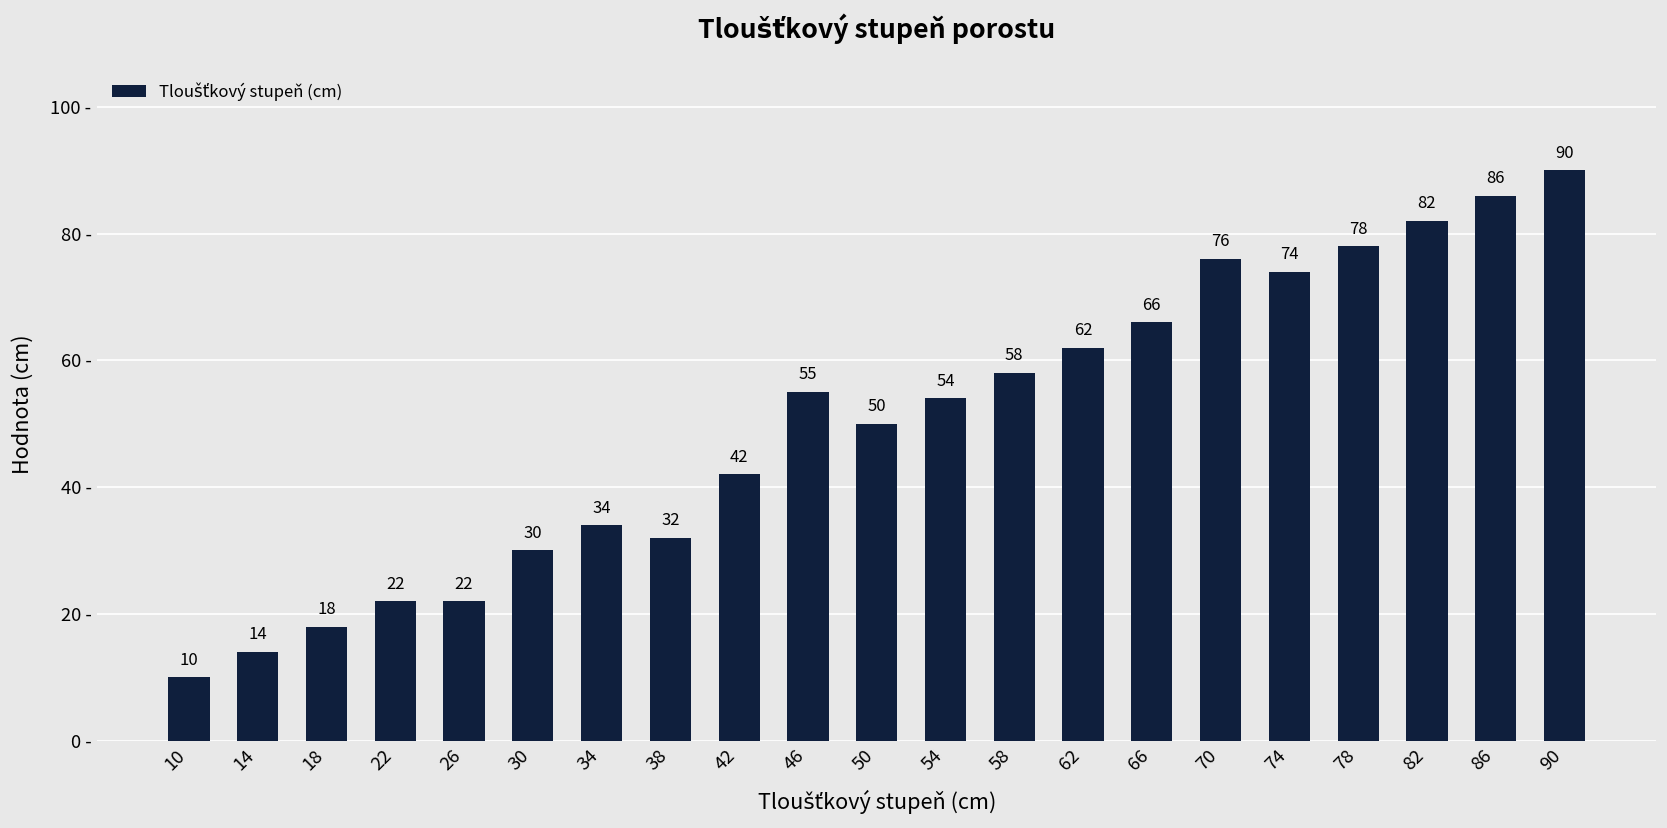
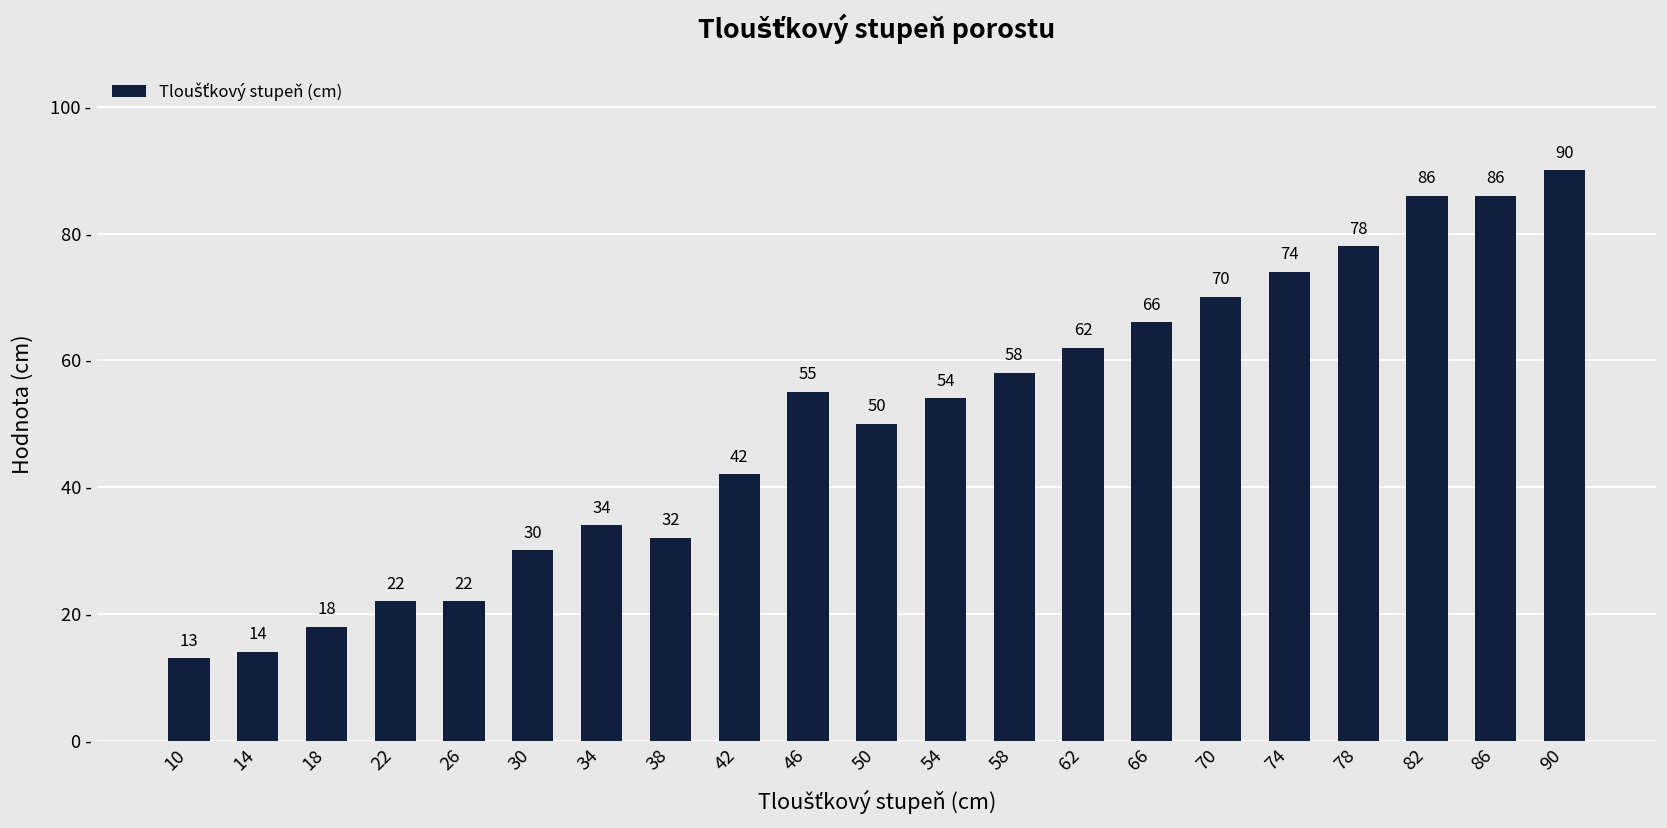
10: 10 -> 13
70: 76 -> 70
82: 82 -> 86
